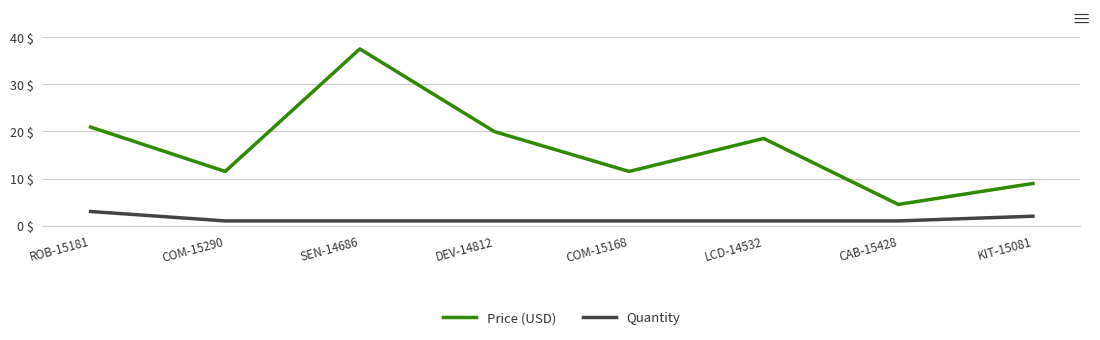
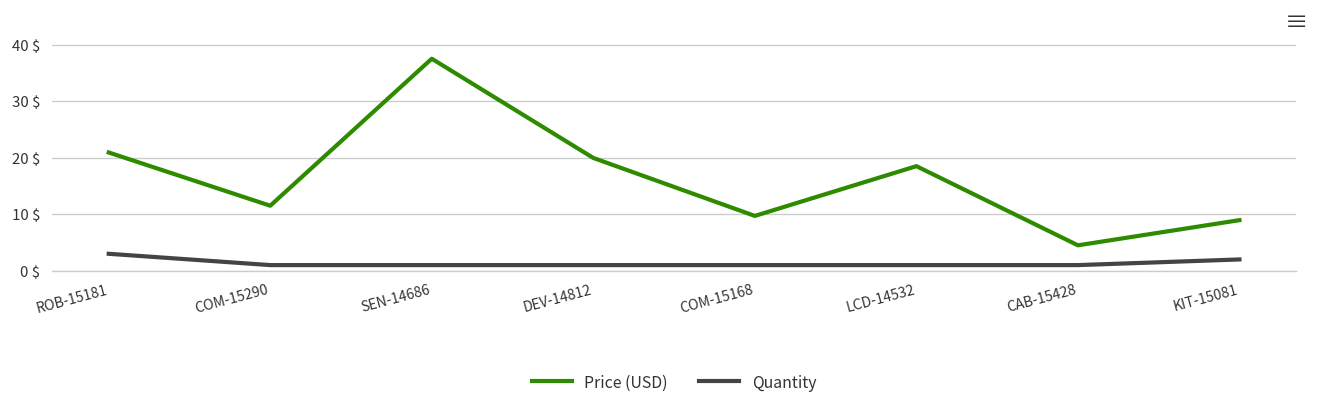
Price (USD), COM-15168: 12 $ -> 10 $
